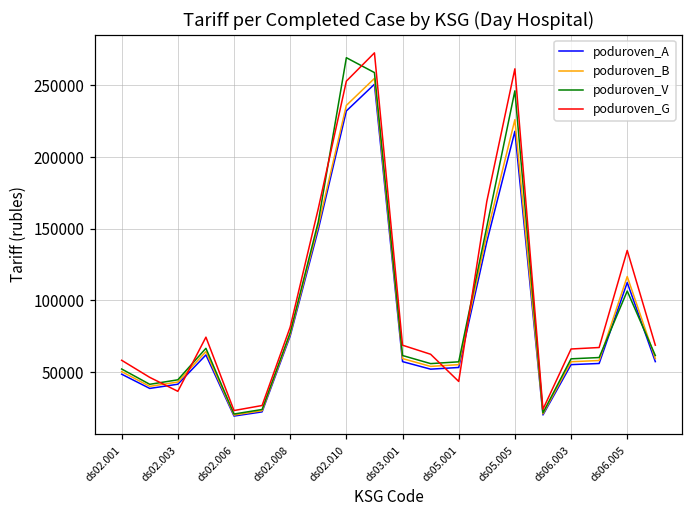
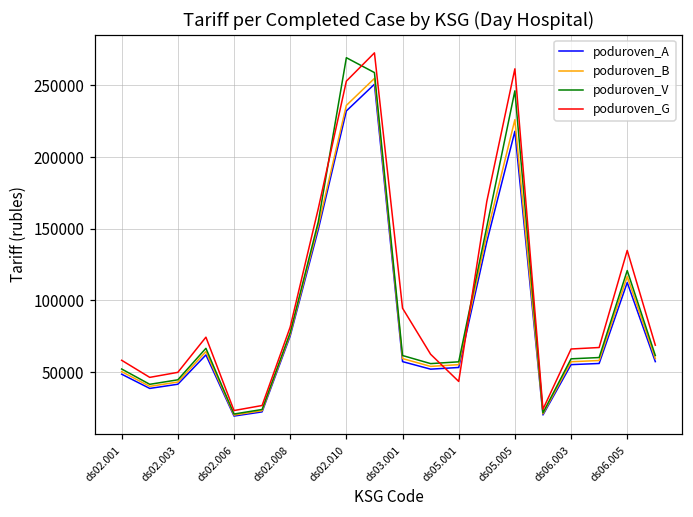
poduroven_G, ds02.003: 37000 -> 50000
poduroven_G, ds03.001: 69000 -> 95000
poduroven_V, ds06.005: 107000 -> 121000
